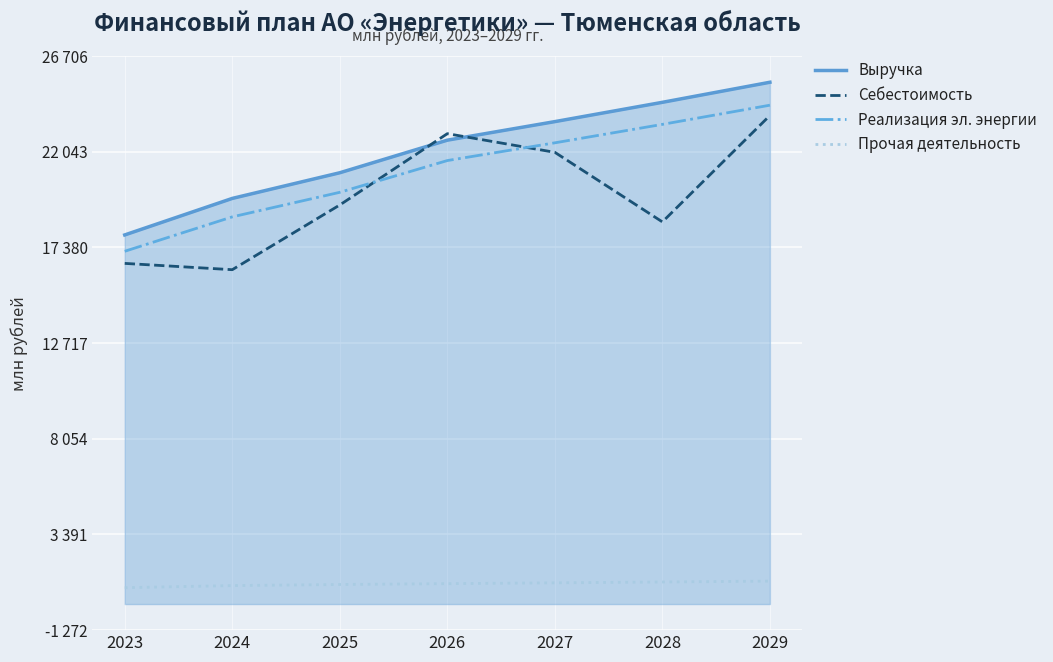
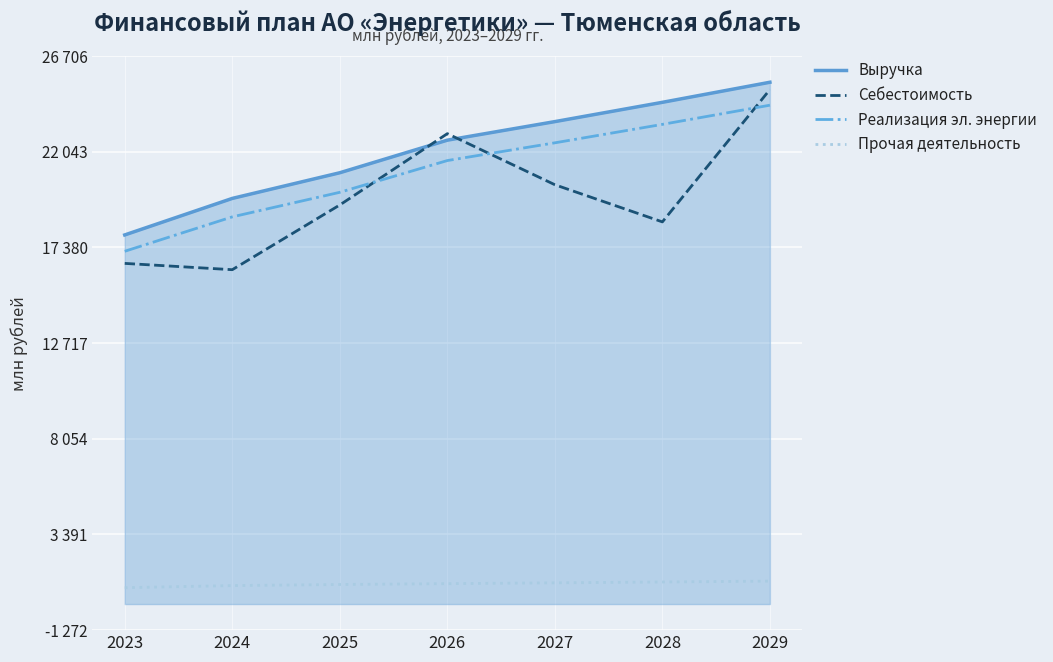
Себестоимость, 2027: 22000 -> 20400
Себестоимость, 2029: 23800 -> 25100
